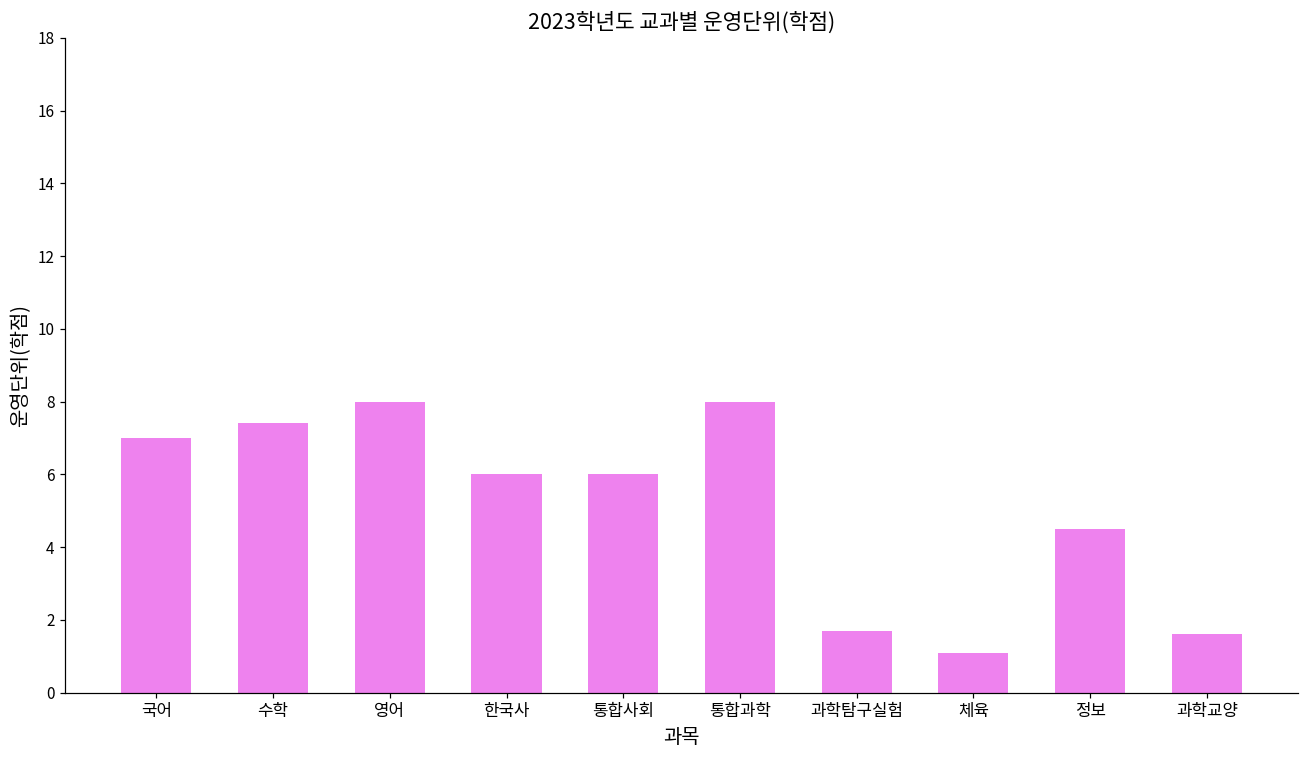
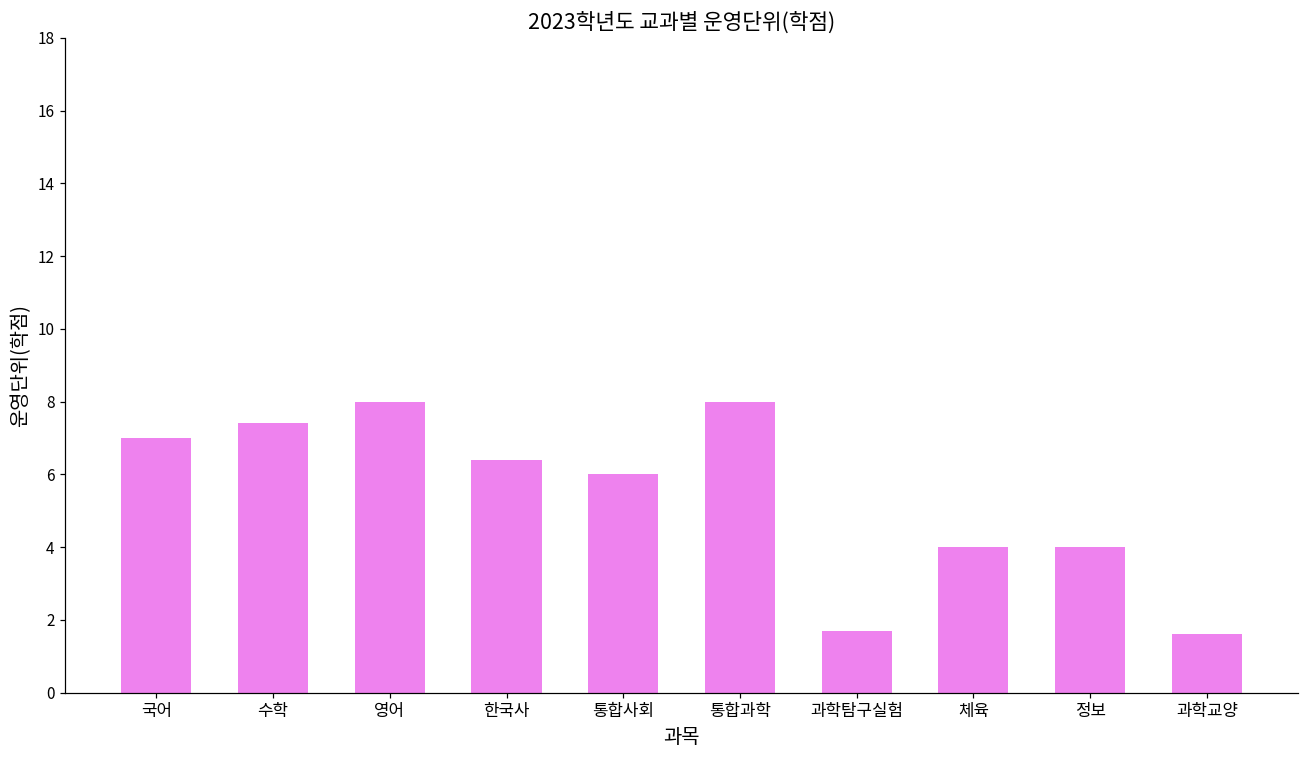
한국사: 6.0 -> 6.4
체육: 1.1 -> 4.0
정보: 4.5 -> 4.0
